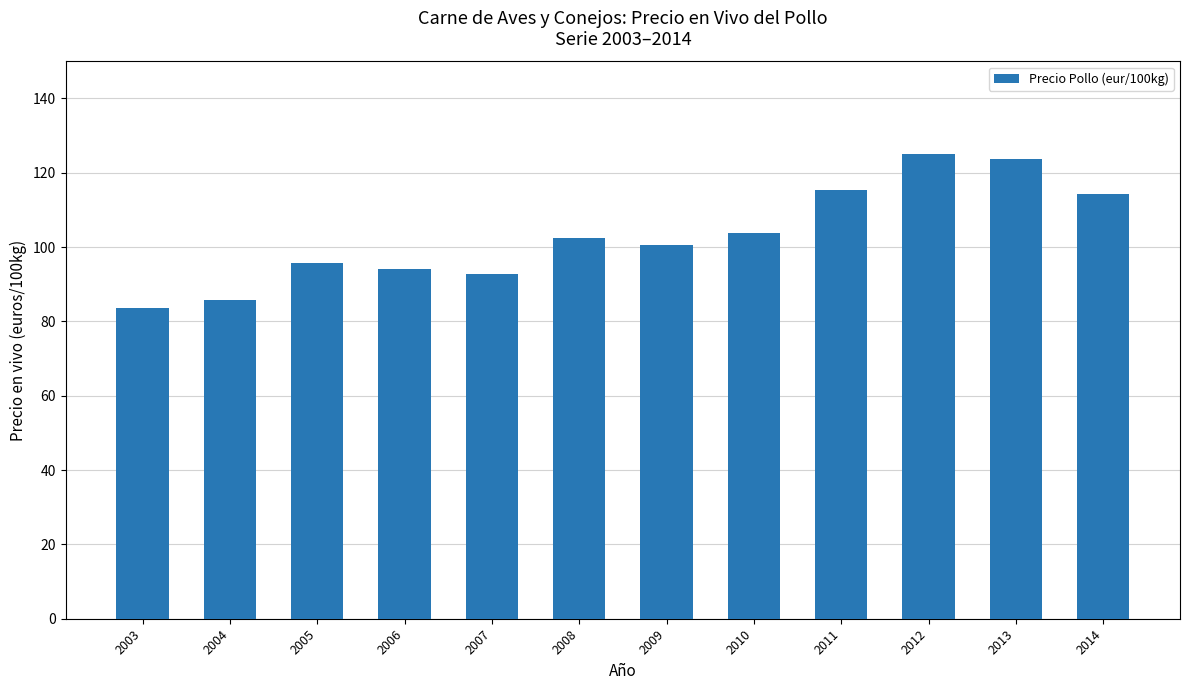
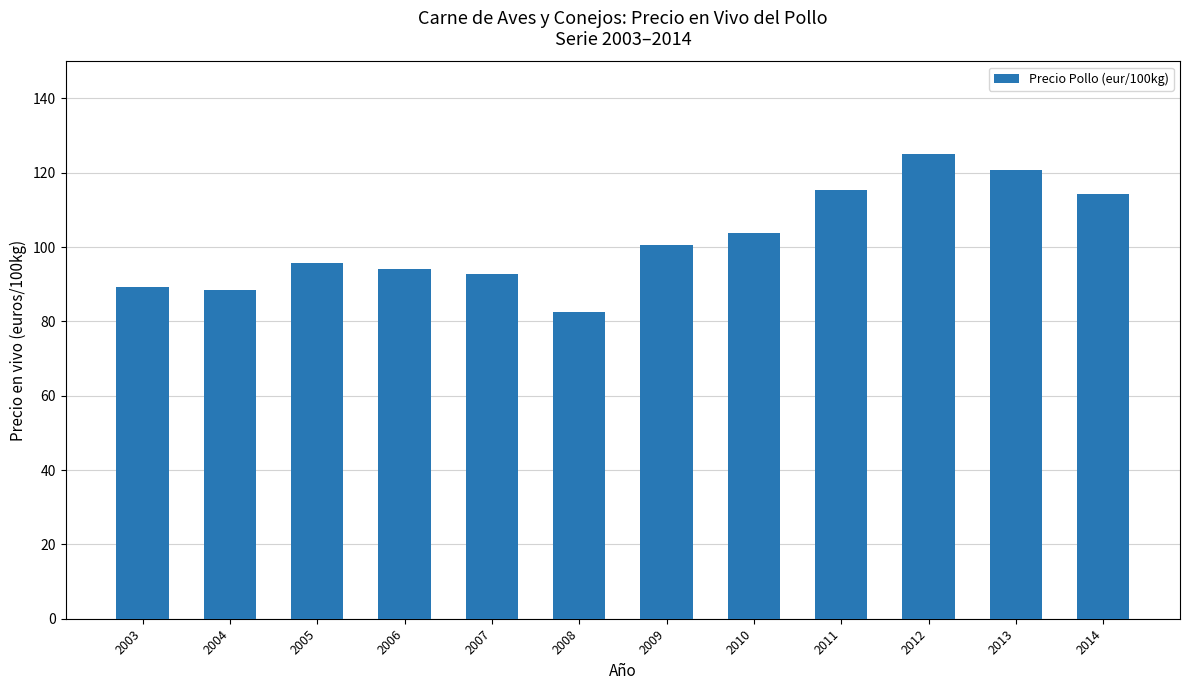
2003: 84 -> 89
2004: 86 -> 88
2008: 102 -> 82
2013: 124 -> 121
